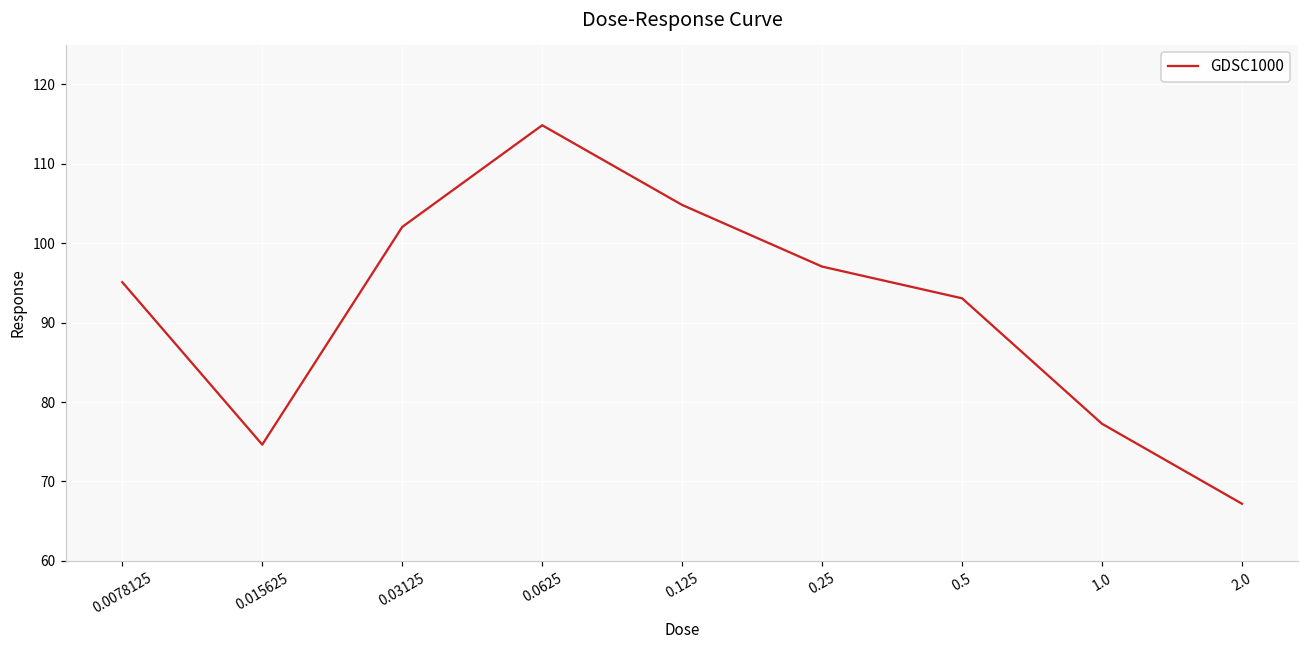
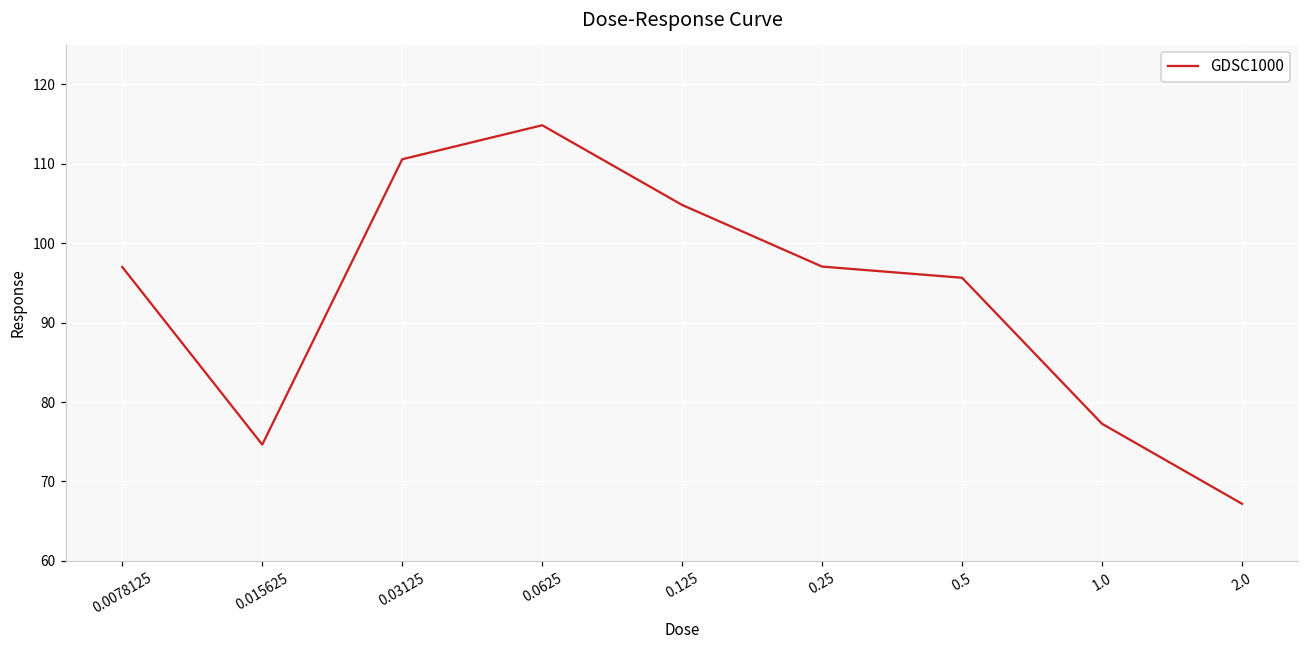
0.0078125: 95 -> 97
0.03125: 102 -> 111
0.5: 93 -> 96
